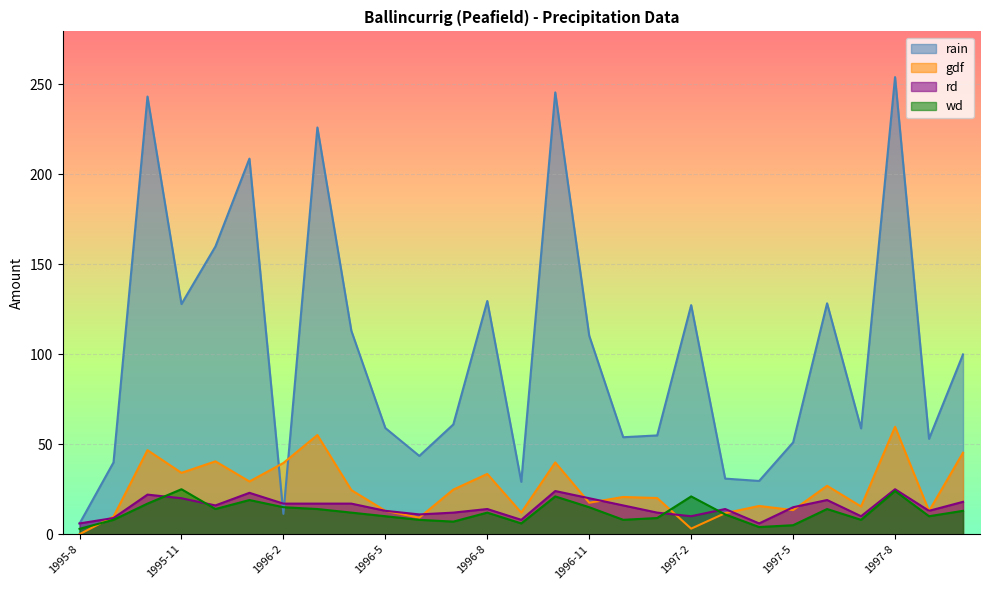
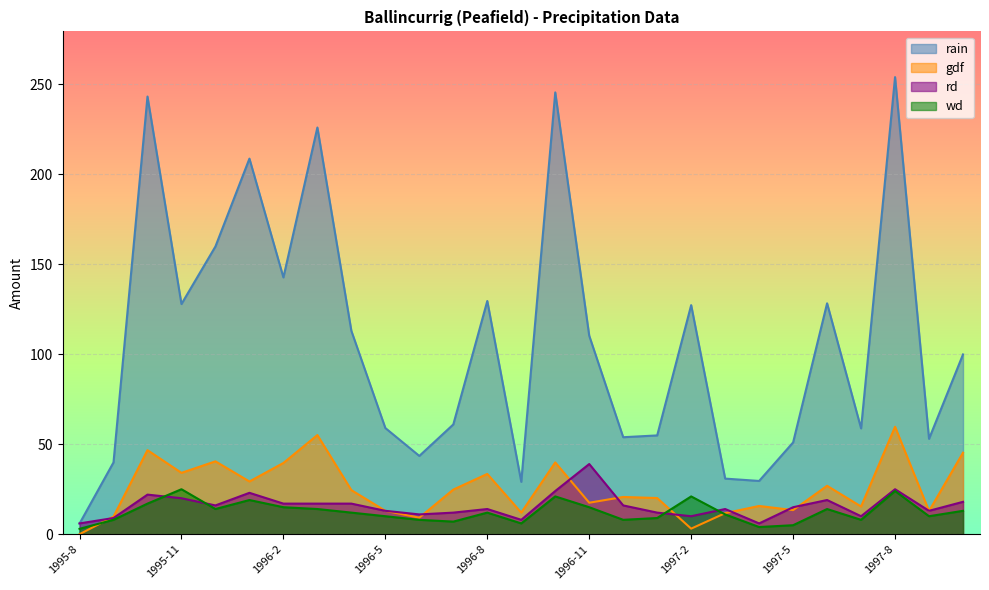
rain, 1996-2: 11 -> 143
rd, 1996-11: 20 -> 39
